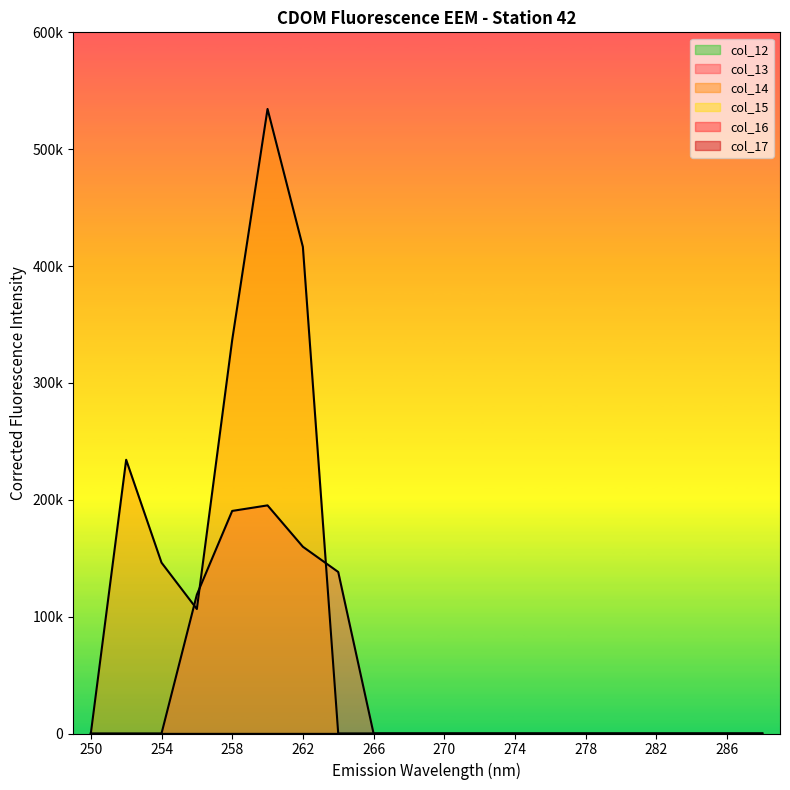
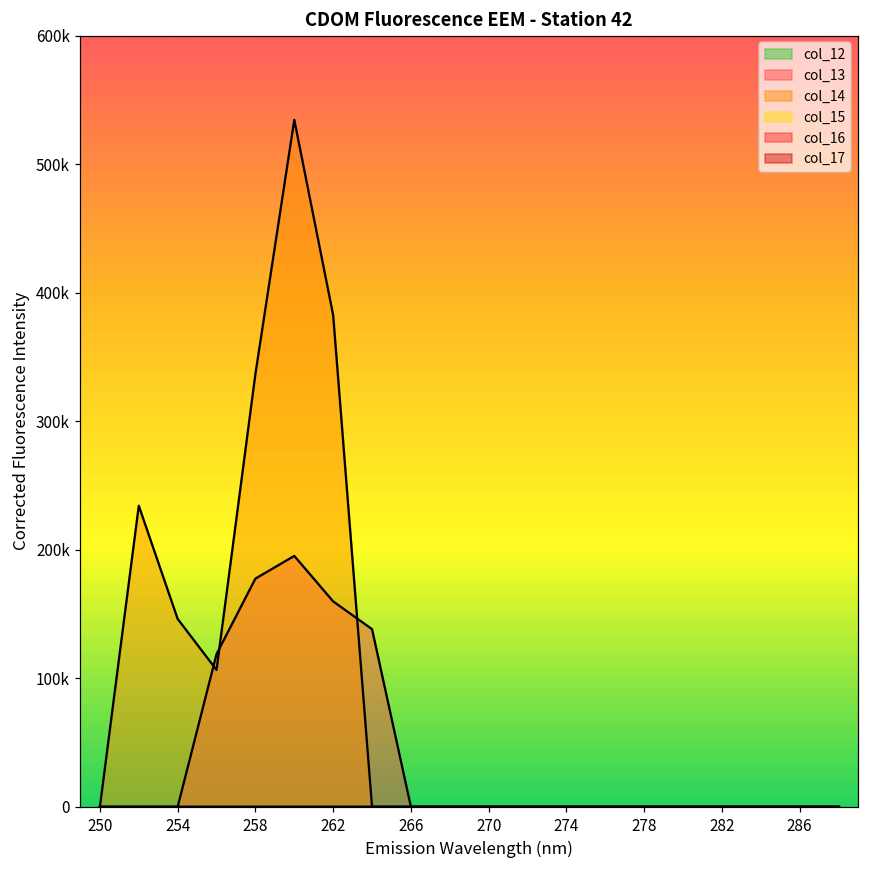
col_13, 258: 190000 -> 178000
col_14, 262: 416000 -> 382000
